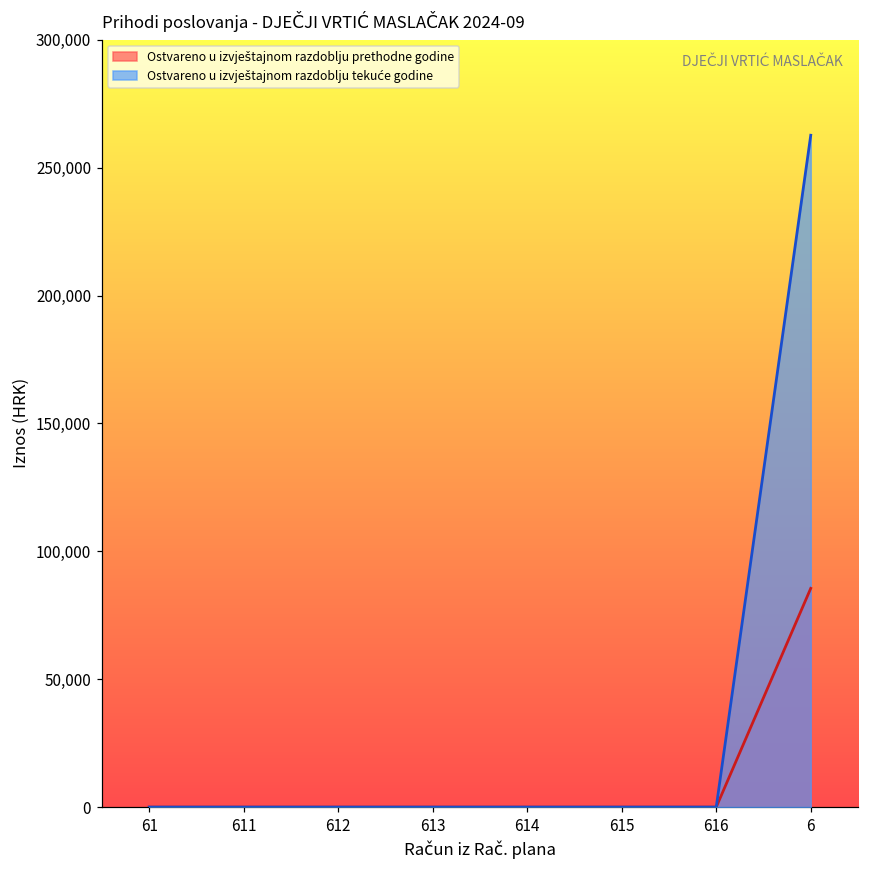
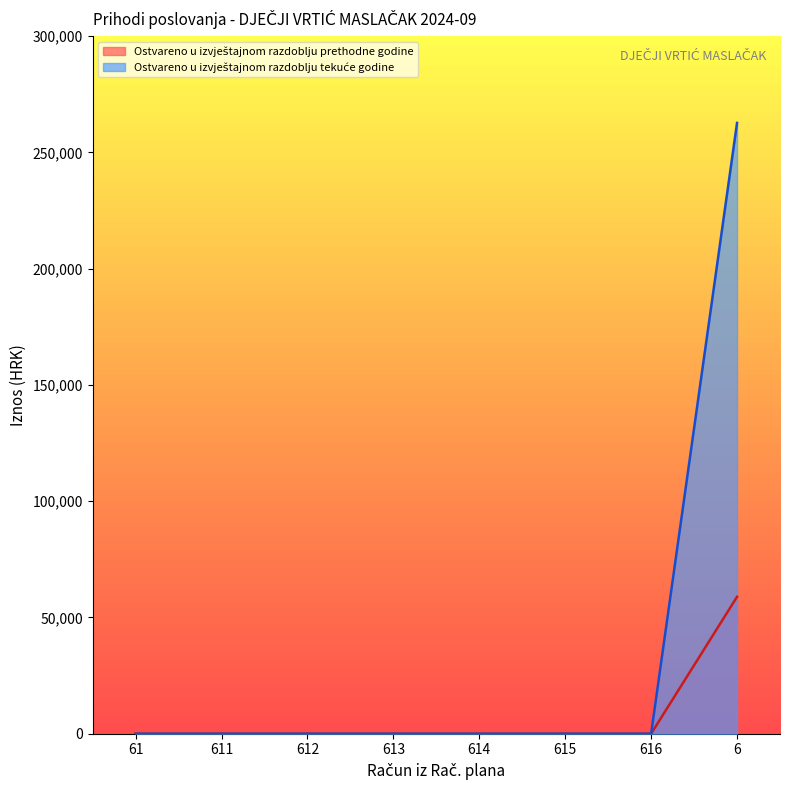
Ostvareno u izvještajnom razdoblju prethodne godine, 6: 86,000 -> 59,000
